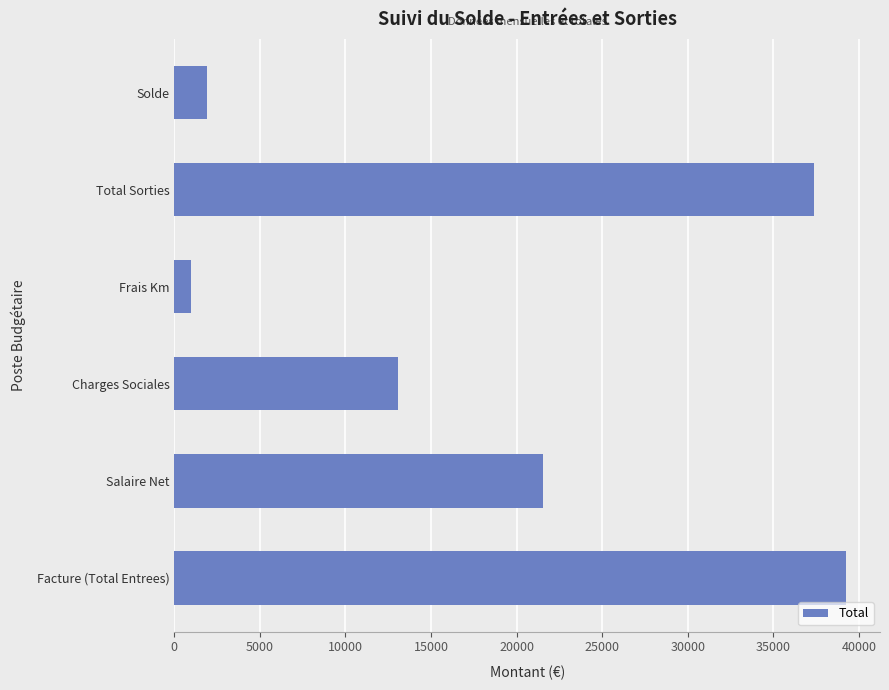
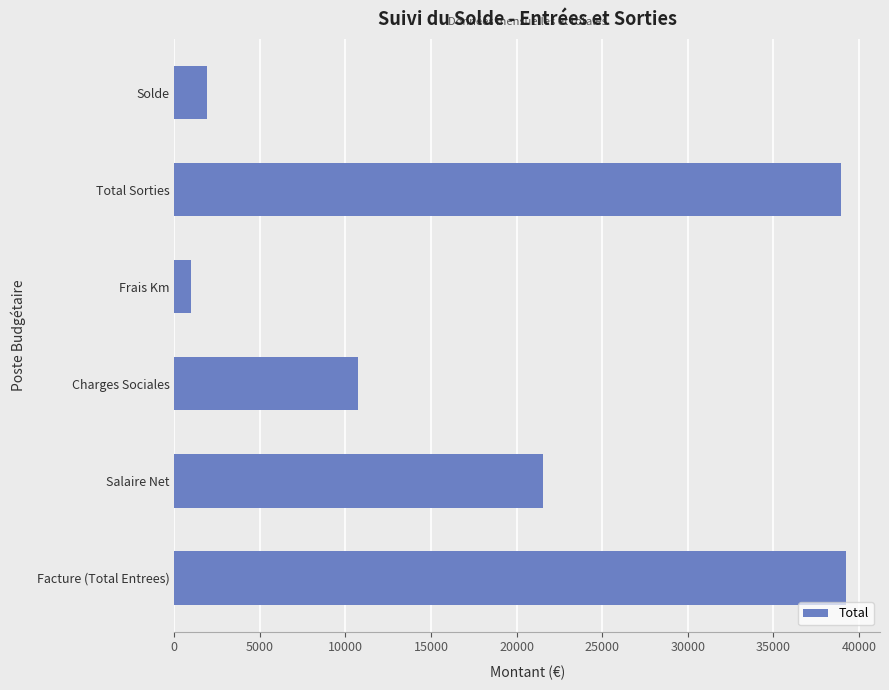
Total Sorties: 37400 -> 39000
Charges Sociales: 13000 -> 10700
